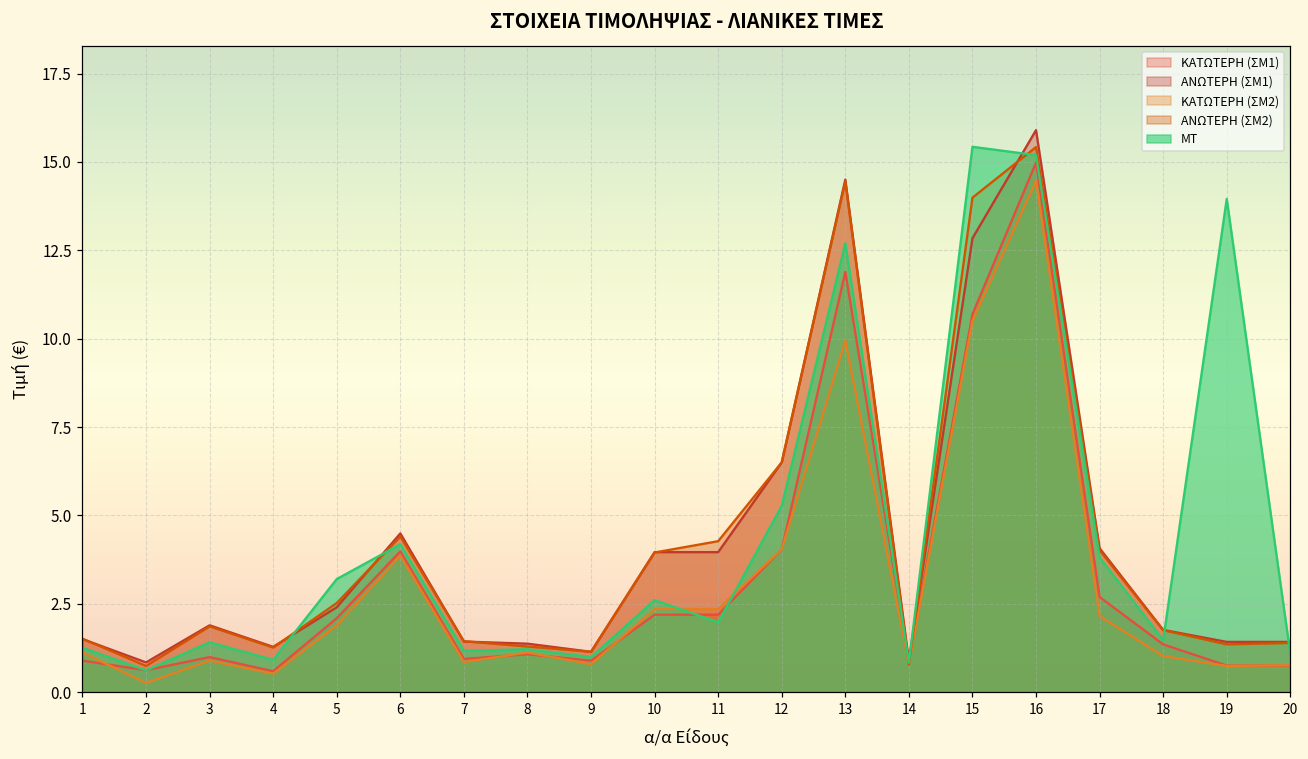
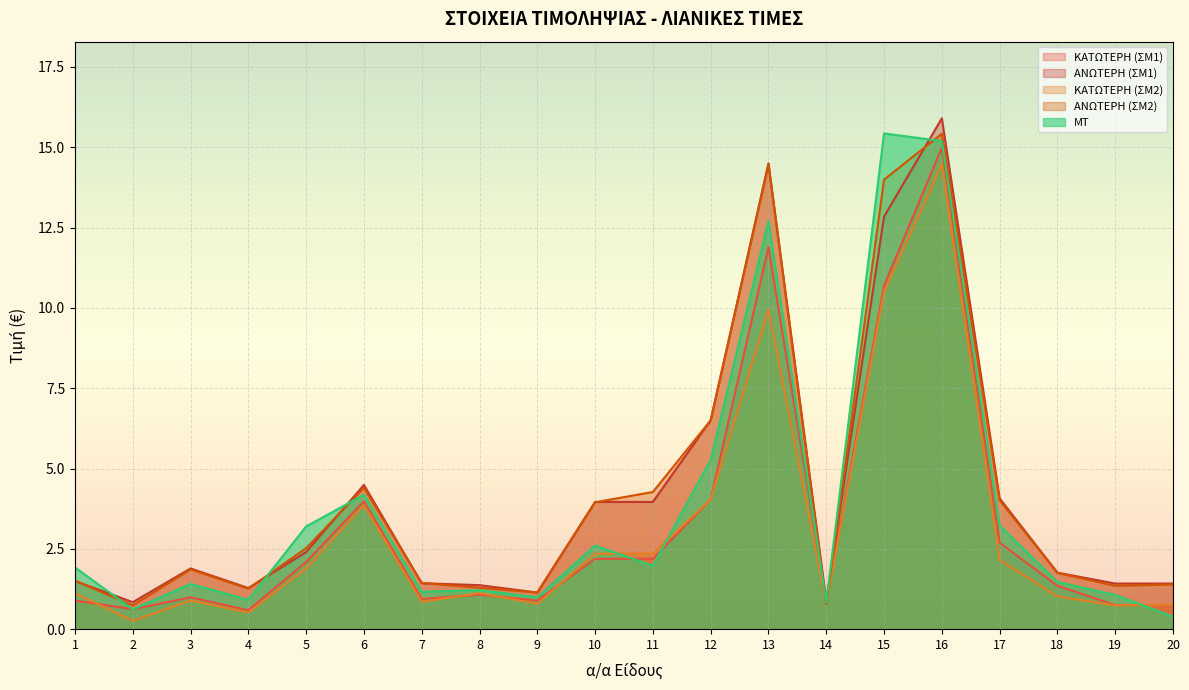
ΜΤ, 1: 1.3 -> 1.9
ΜΤ, 17: 3.8 -> 3.2
ΜΤ, 19: 14.0 -> 1.1
ΜΤ, 20: 1.1 -> 0.4
